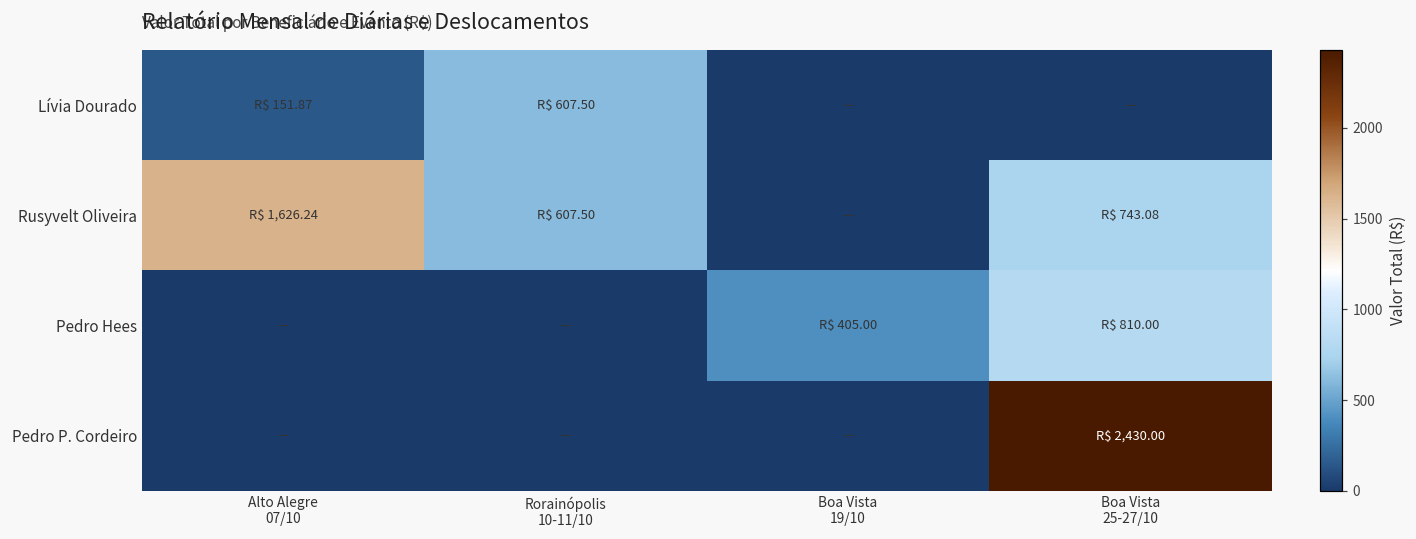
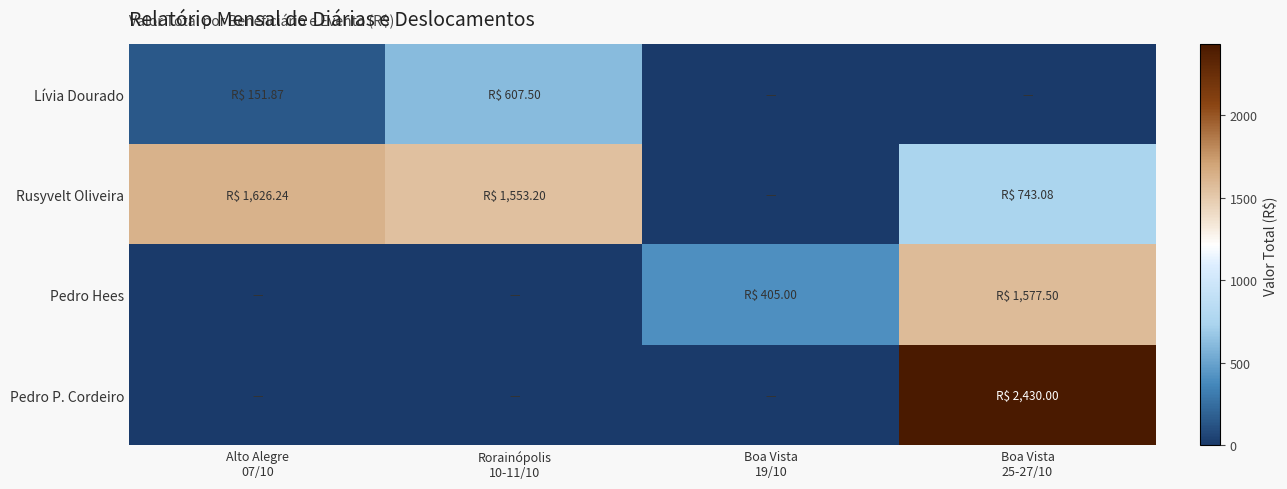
Rusyvelt Oliveira, Rorainópolis 10-11/10: 607.50 -> 1,553.20
Pedro Hees, Boa Vista 25-27/10: 810.00 -> 1,577.50
